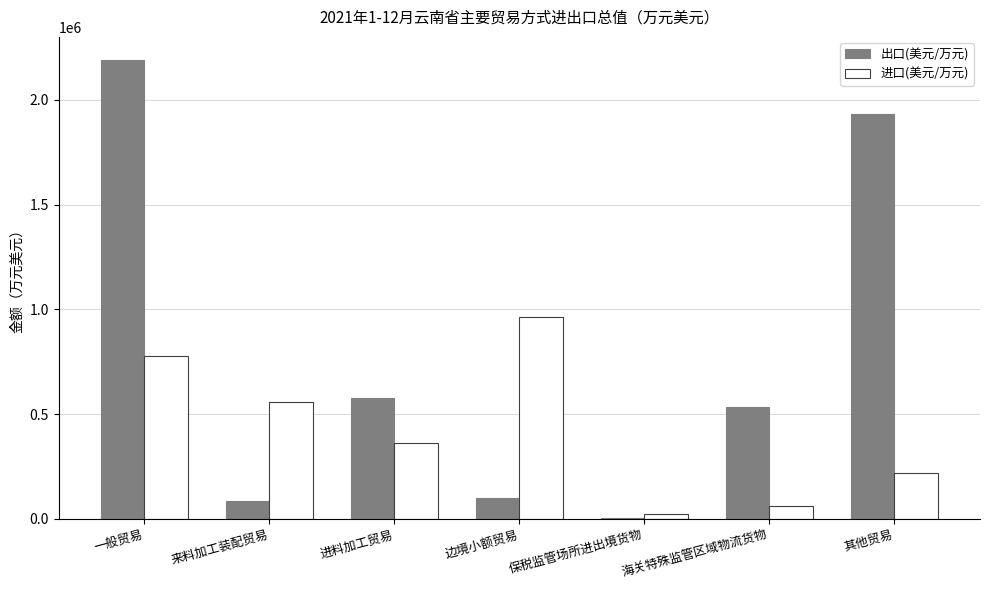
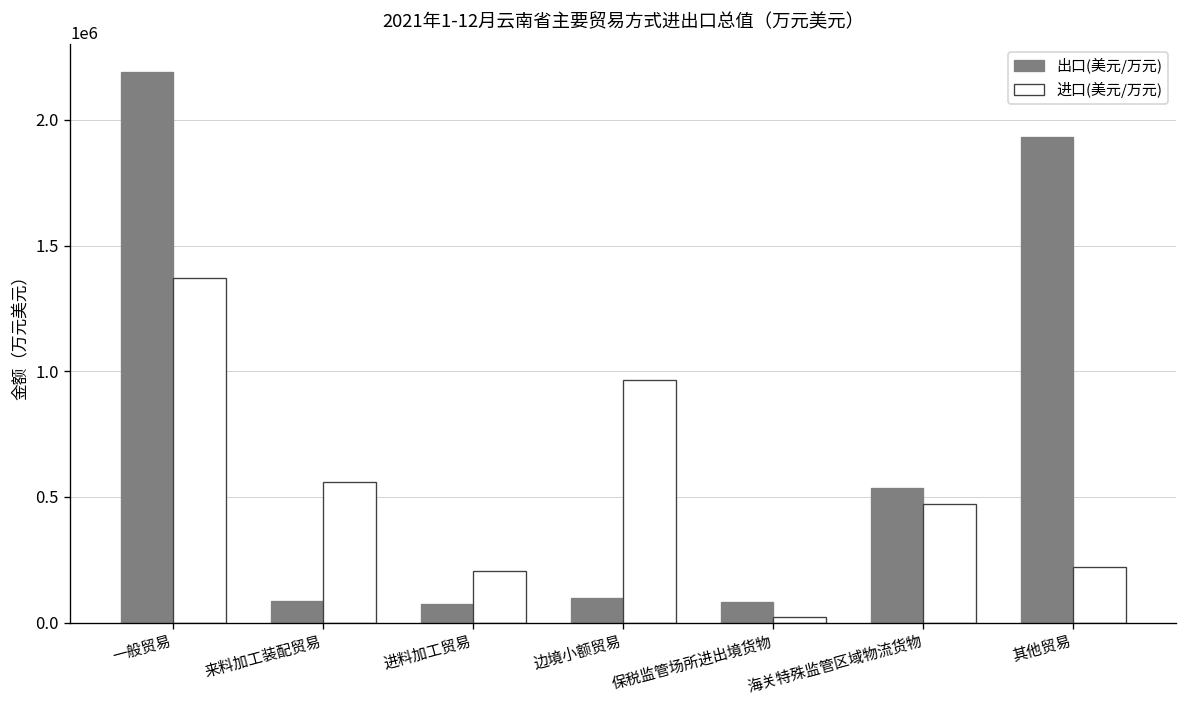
进口(美元/万元), 一般贸易: 780000 -> 1370000
出口(美元/万元), 进料加工贸易: 580000 -> 70000
进口(美元/万元), 进料加工贸易: 360000 -> 210000
出口(美元/万元), 保税监管场所进出境货物: 0 -> 80000
进口(美元/万元), 海关特殊监管区域物流货物: 60000 -> 470000
